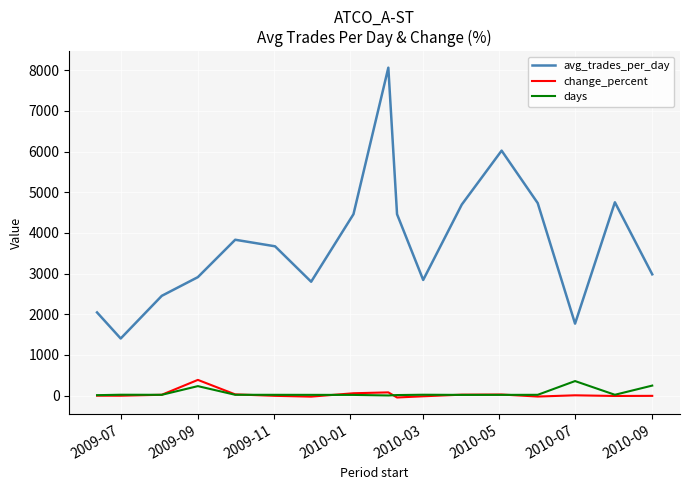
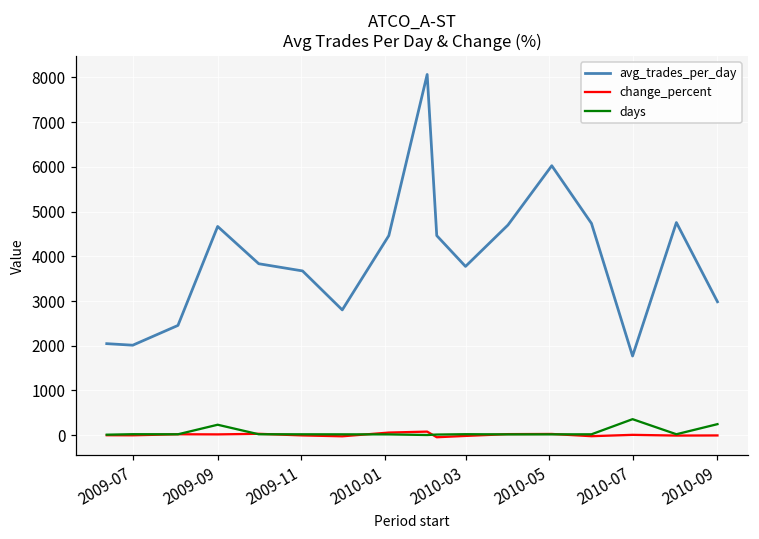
avg_trades_per_day, 2009-07: 1400 -> 2000
avg_trades_per_day, 2009-09: 2900 -> 4700
change_percent, 2009-09: 400 -> 0
avg_trades_per_day, 2010-03: 2800 -> 3800
